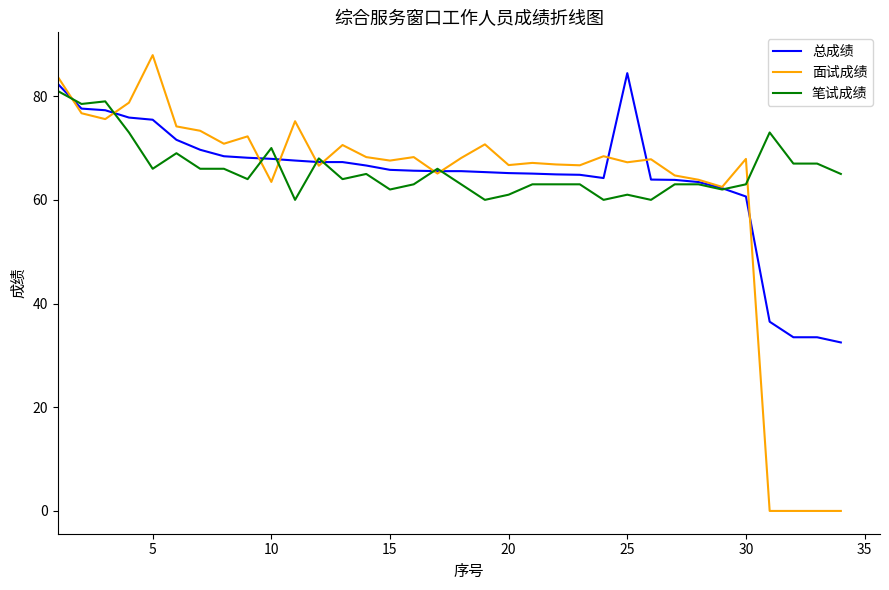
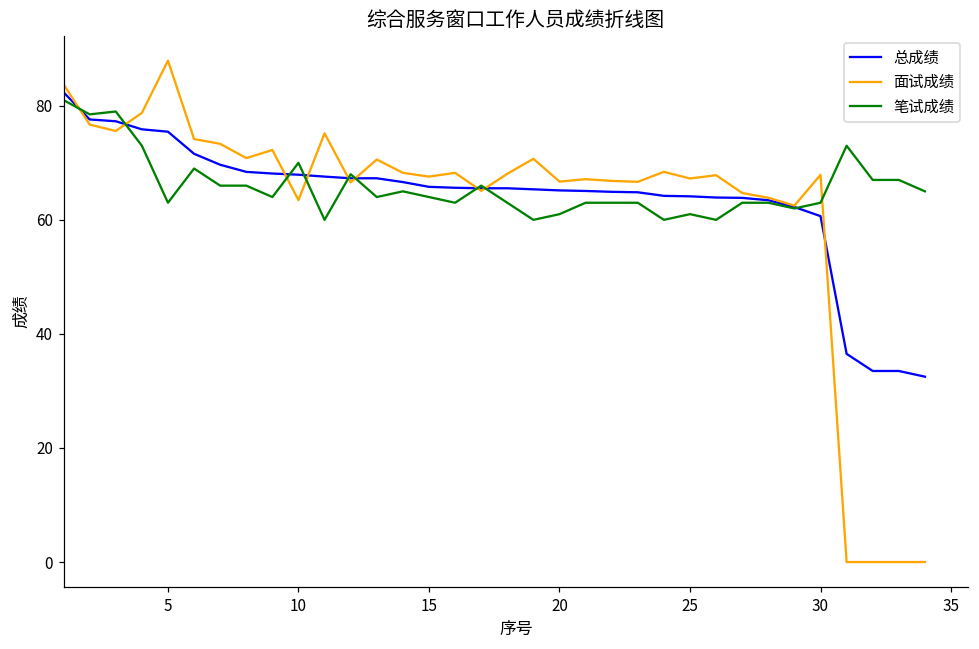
笔试成绩, 5: 66 -> 63
笔试成绩, 15: 62 -> 64
总成绩, 25: 84 -> 64
